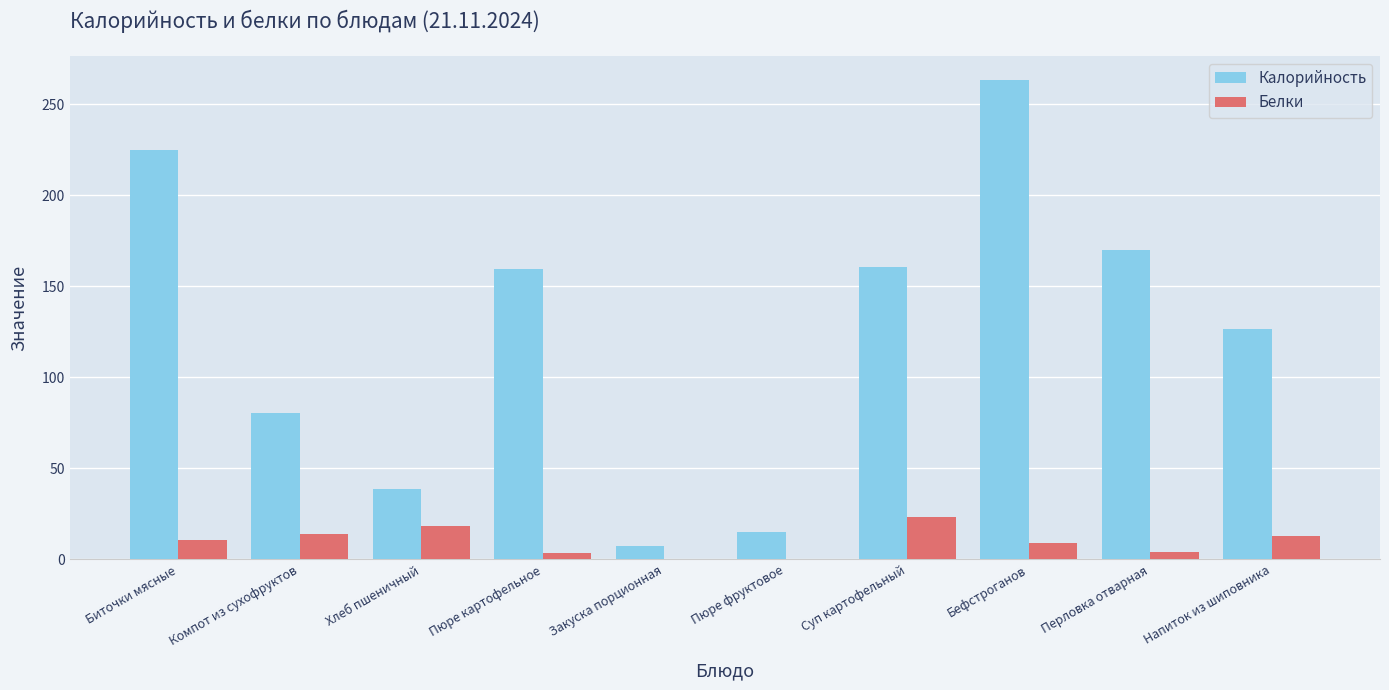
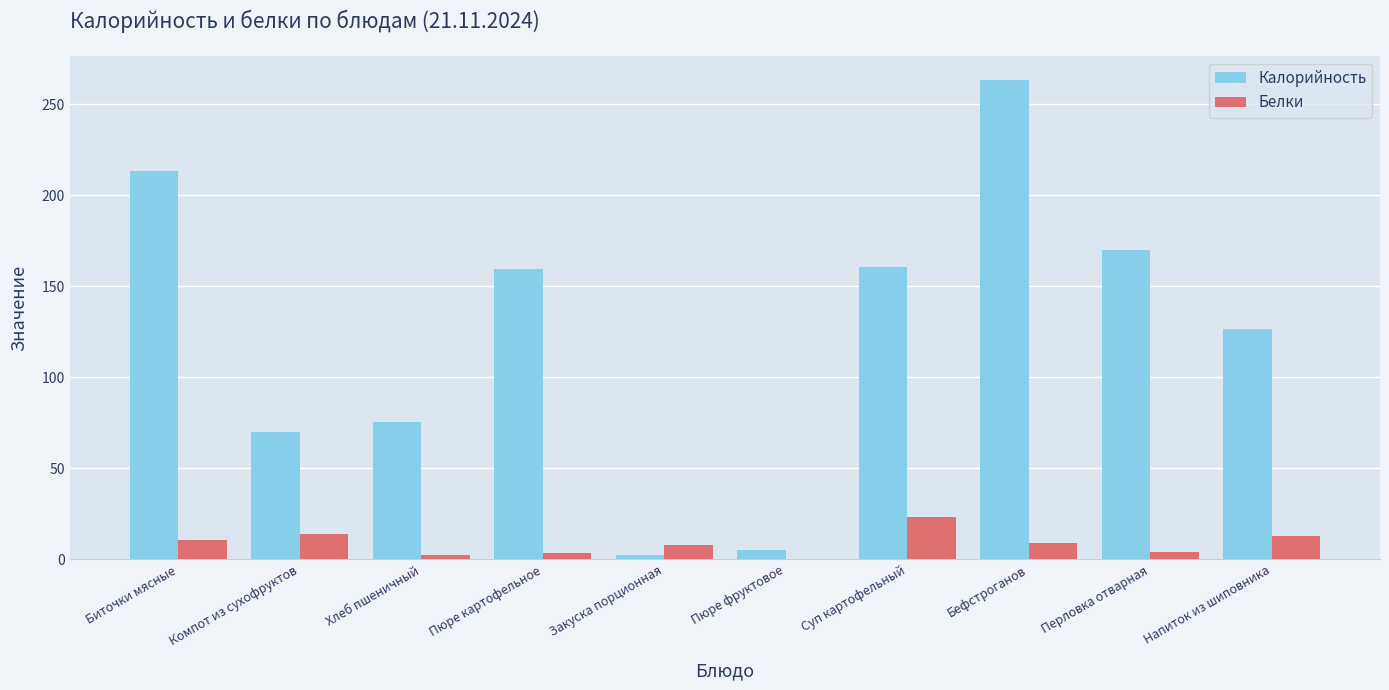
Калорийность, Биточки мясные: 225 -> 213
Калорийность, Компот из сухофруктов: 80 -> 70
Калорийность, Хлеб пшеничный: 39 -> 75
Белки, Хлеб пшеничный: 18 -> 2
Калорийность, Закуска порционная: 7 -> 3
Белки, Закуска порционная: 0 -> 8
Калорийность, Пюре фруктовое: 15 -> 5
